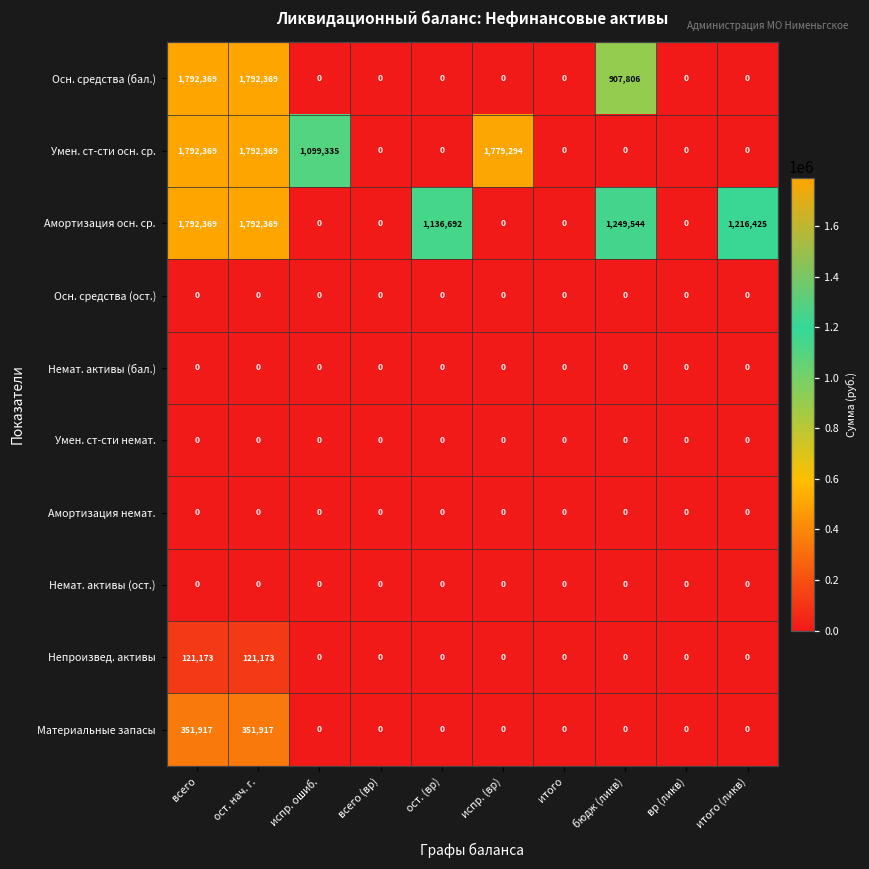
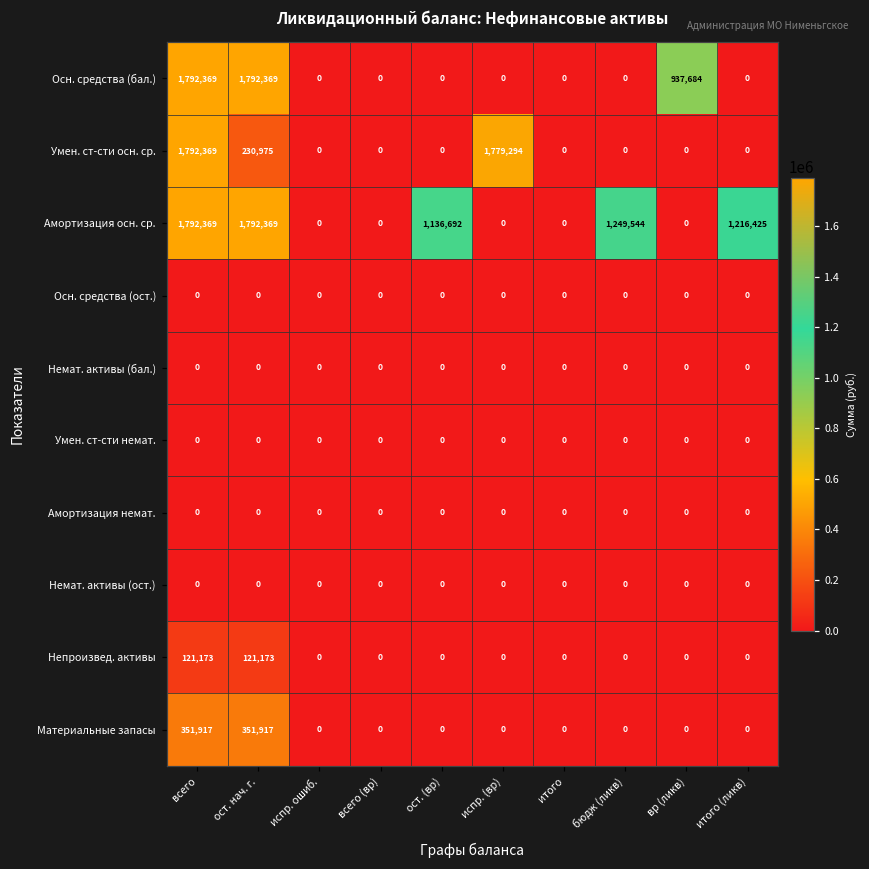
Осн. средства (бал.), бюдж (ликв): 907,806 -> 0
Осн. средства (бал.), вр (ликв): 0 -> 937,684
Умен. ст-сти осн. ср., ост. нач. г.: 1,792,369 -> 230,975
Умен. ст-сти осн. ср., испр. ошиб.: 1,099,335 -> 0
